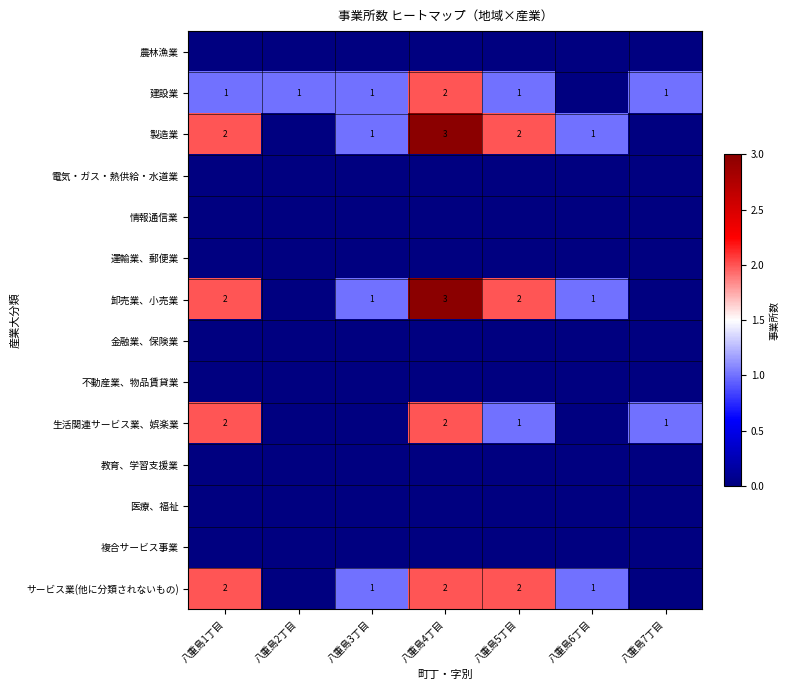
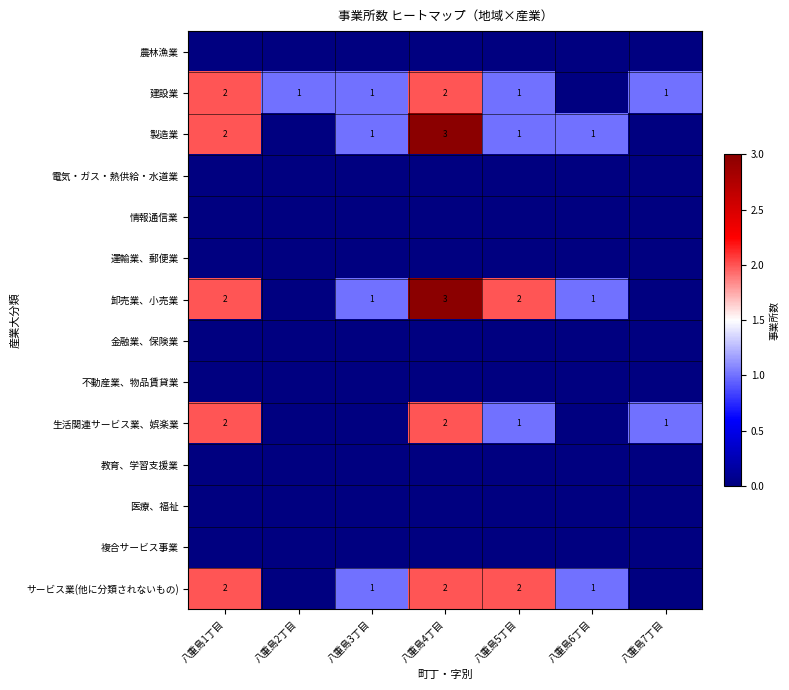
建設業, 八重島1丁目: 1 -> 2
製造業, 八重島5丁目: 2 -> 1
